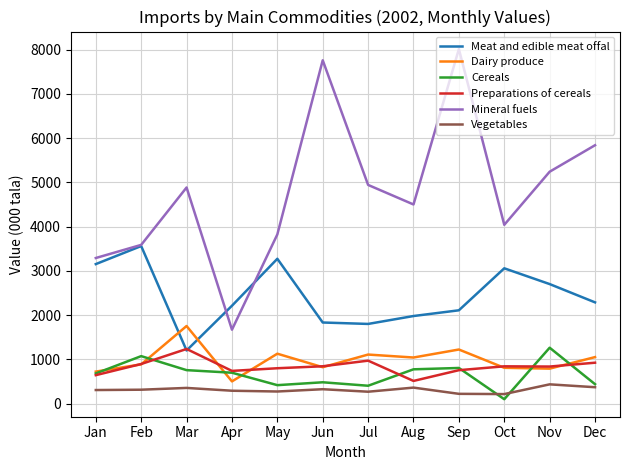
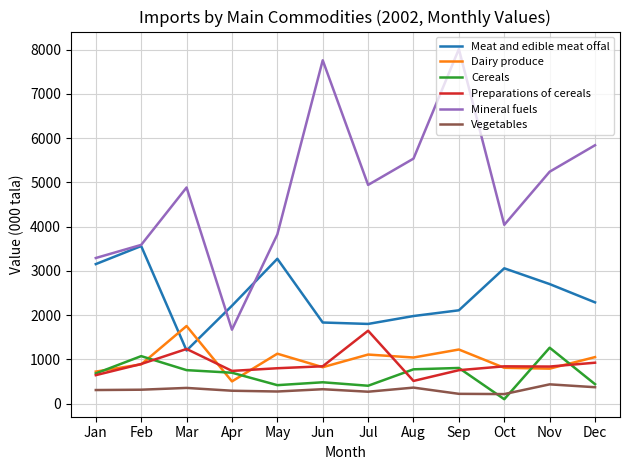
Preparations of cereals, Jul: 1000 -> 1600
Mineral fuels, Aug: 4500 -> 5500
